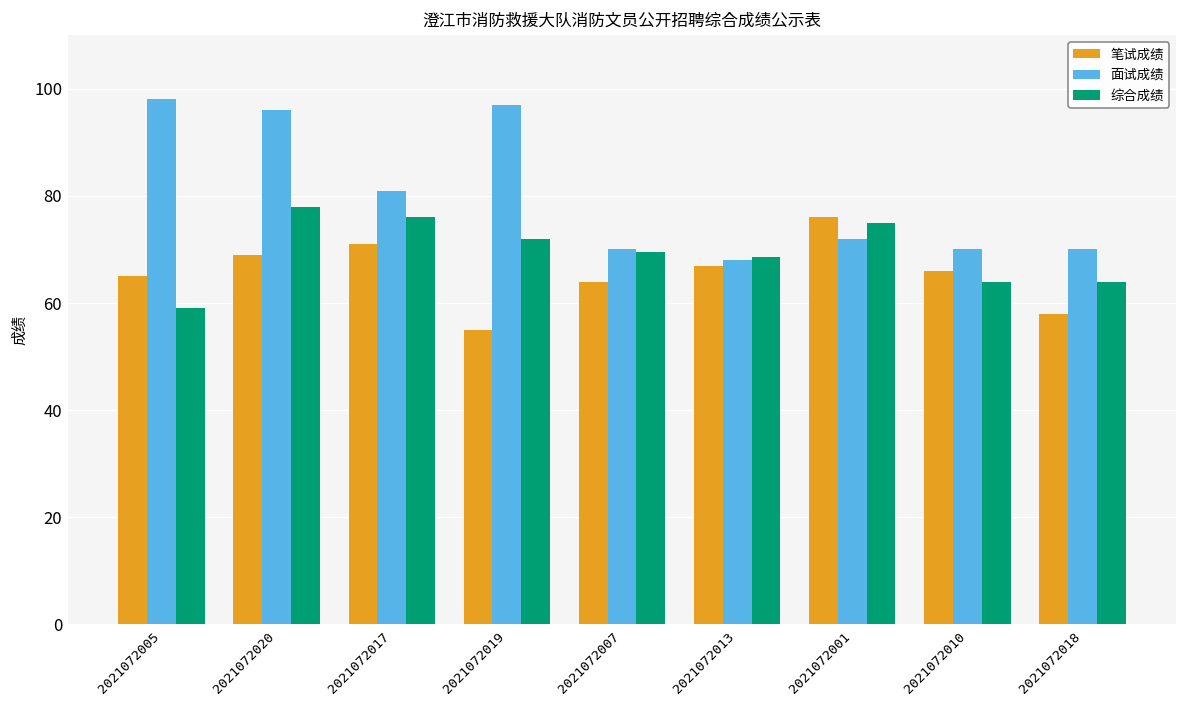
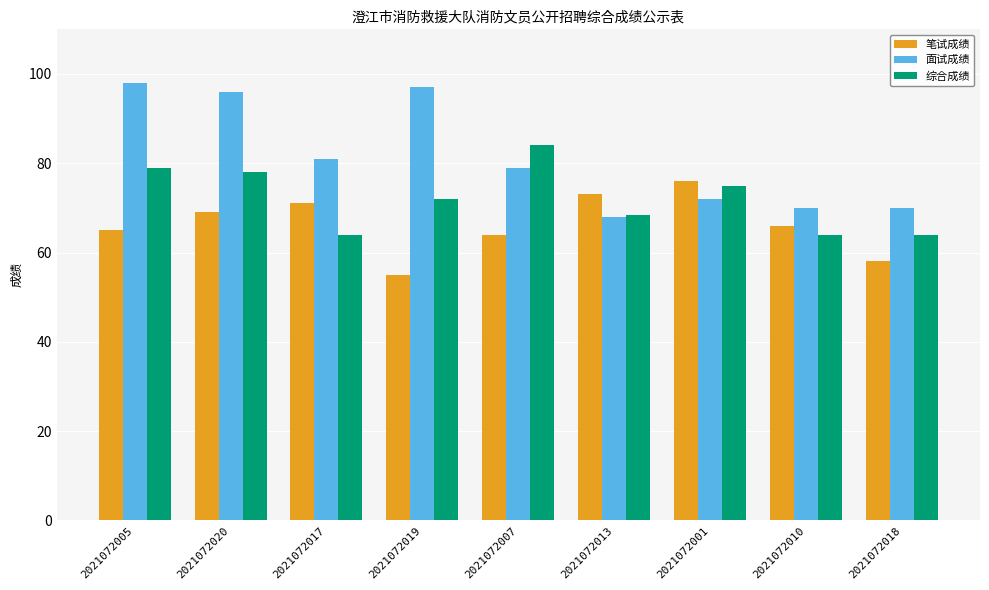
综合成绩, 2021072005: 59 -> 79
综合成绩, 2021072017: 76 -> 64
面试成绩, 2021072007: 70 -> 79
综合成绩, 2021072007: 70 -> 84
笔试成绩, 2021072013: 67 -> 73
